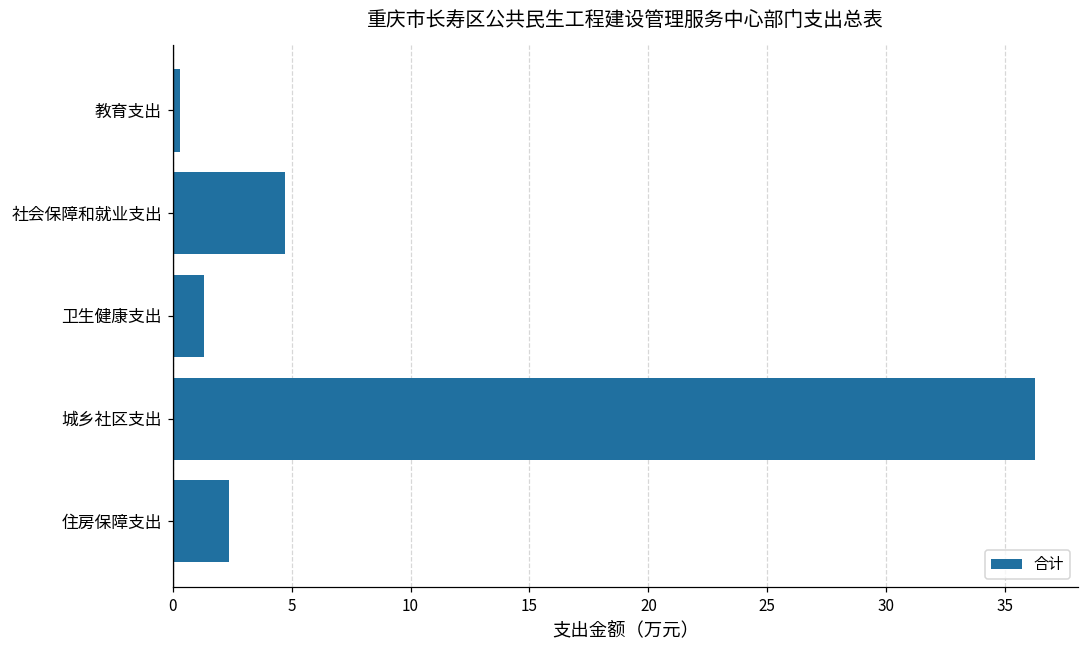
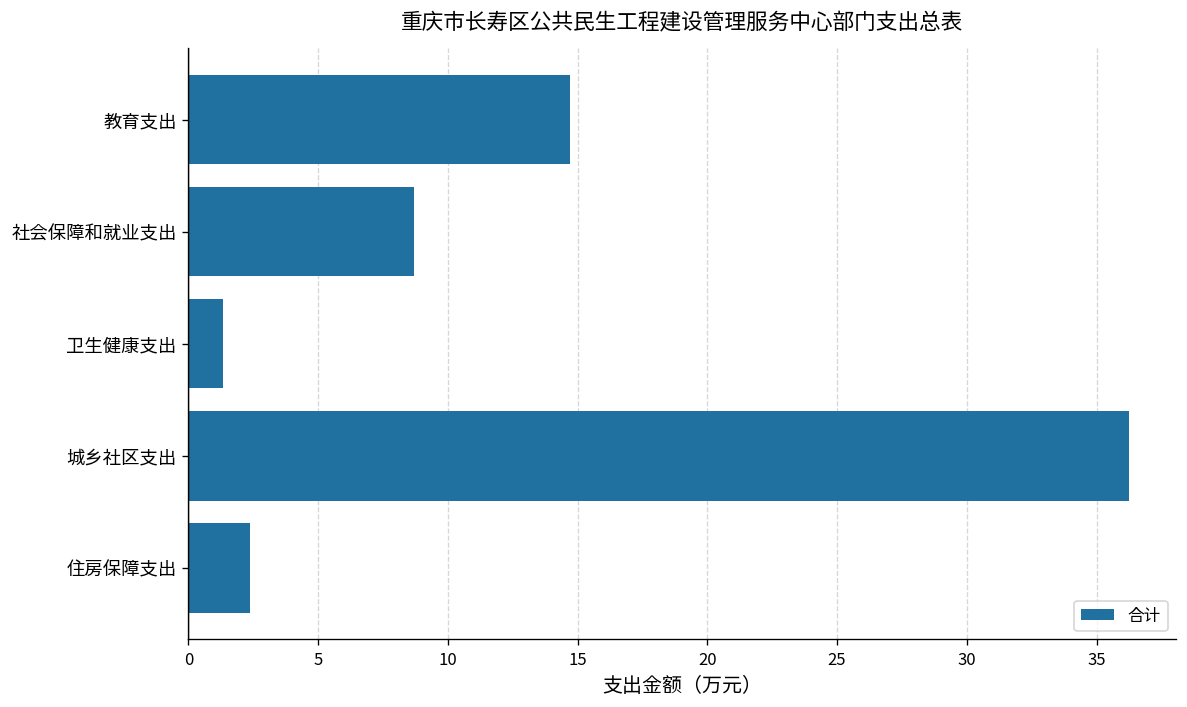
教育支出: 0.3 -> 14.7
社会保障和就业支出: 4.7 -> 8.7
